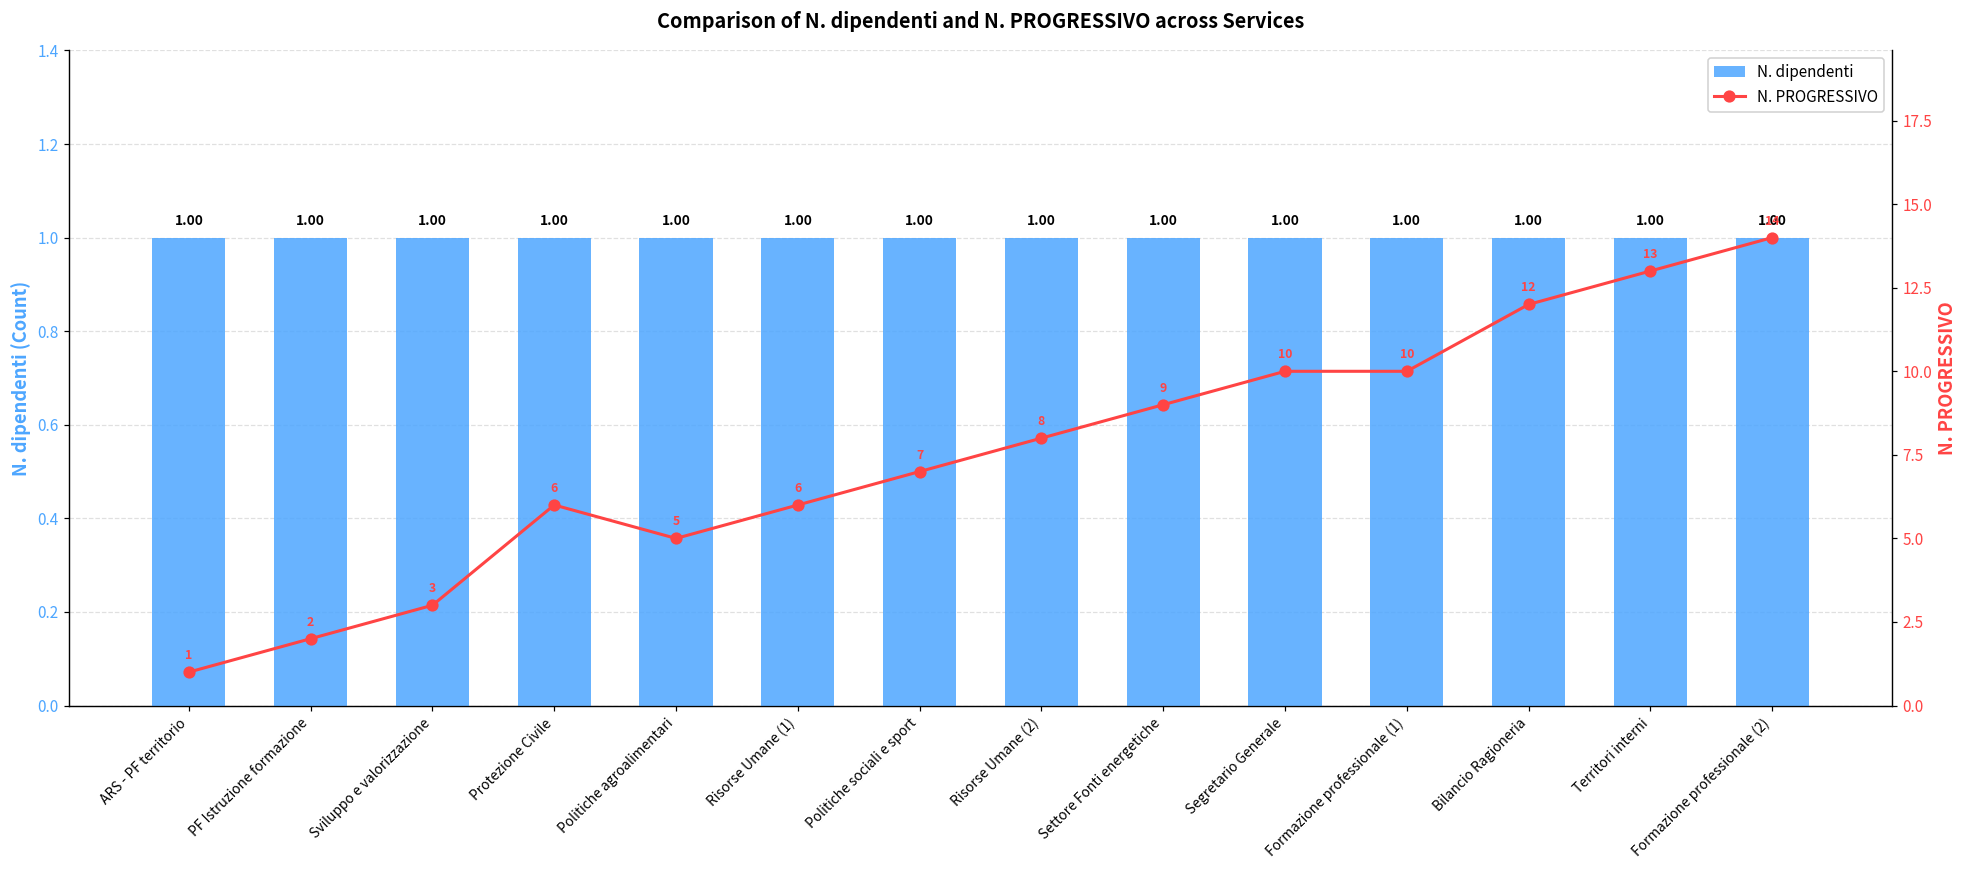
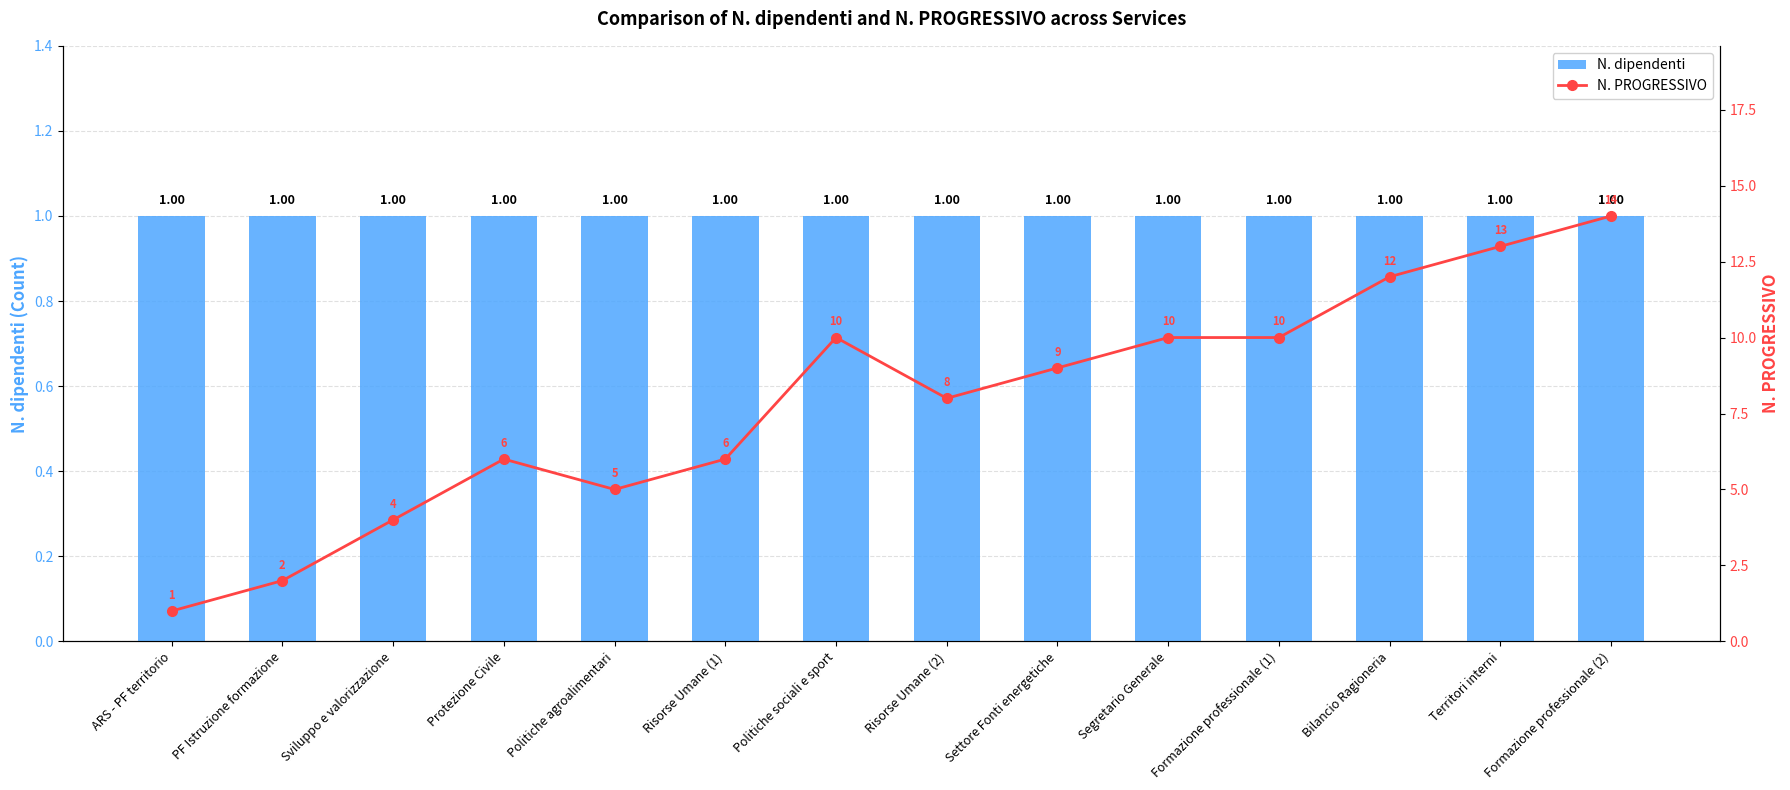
N. PROGRESSIVO, Sviluppo e valorizzazione: 3 -> 4
N. PROGRESSIVO, Politiche sociali e sport: 7 -> 10
